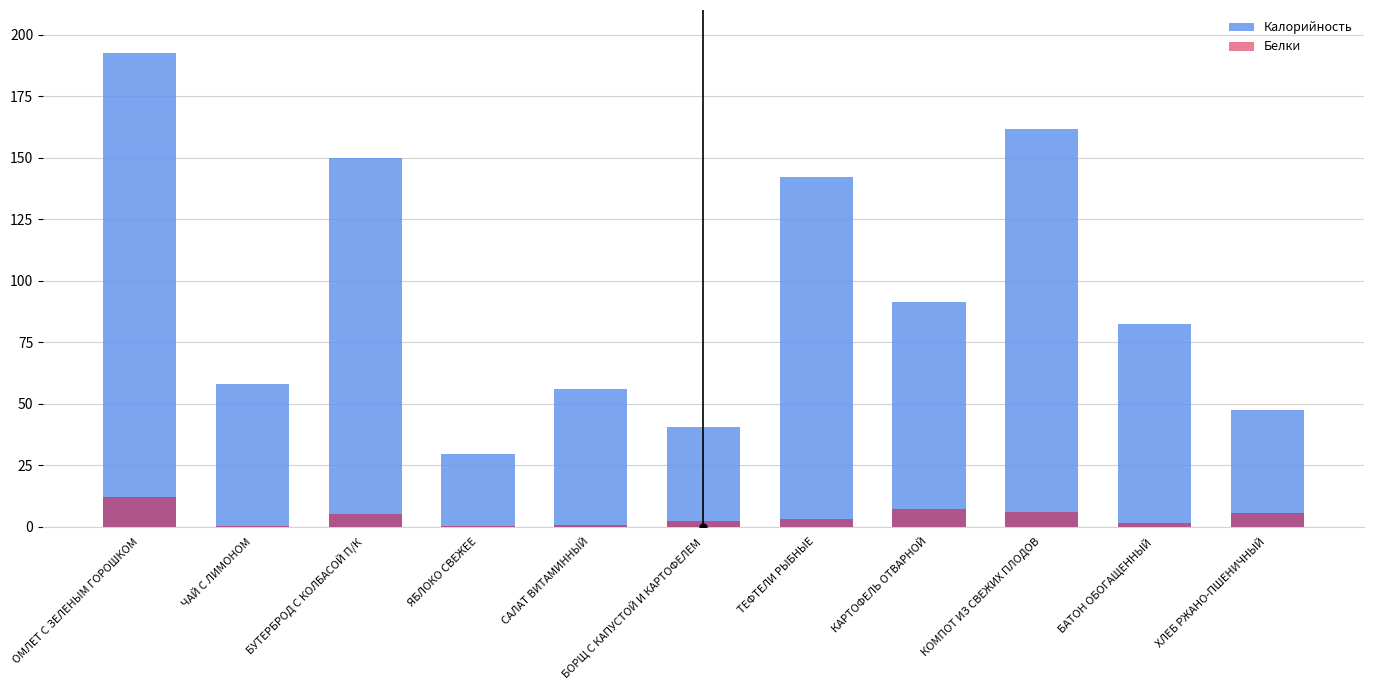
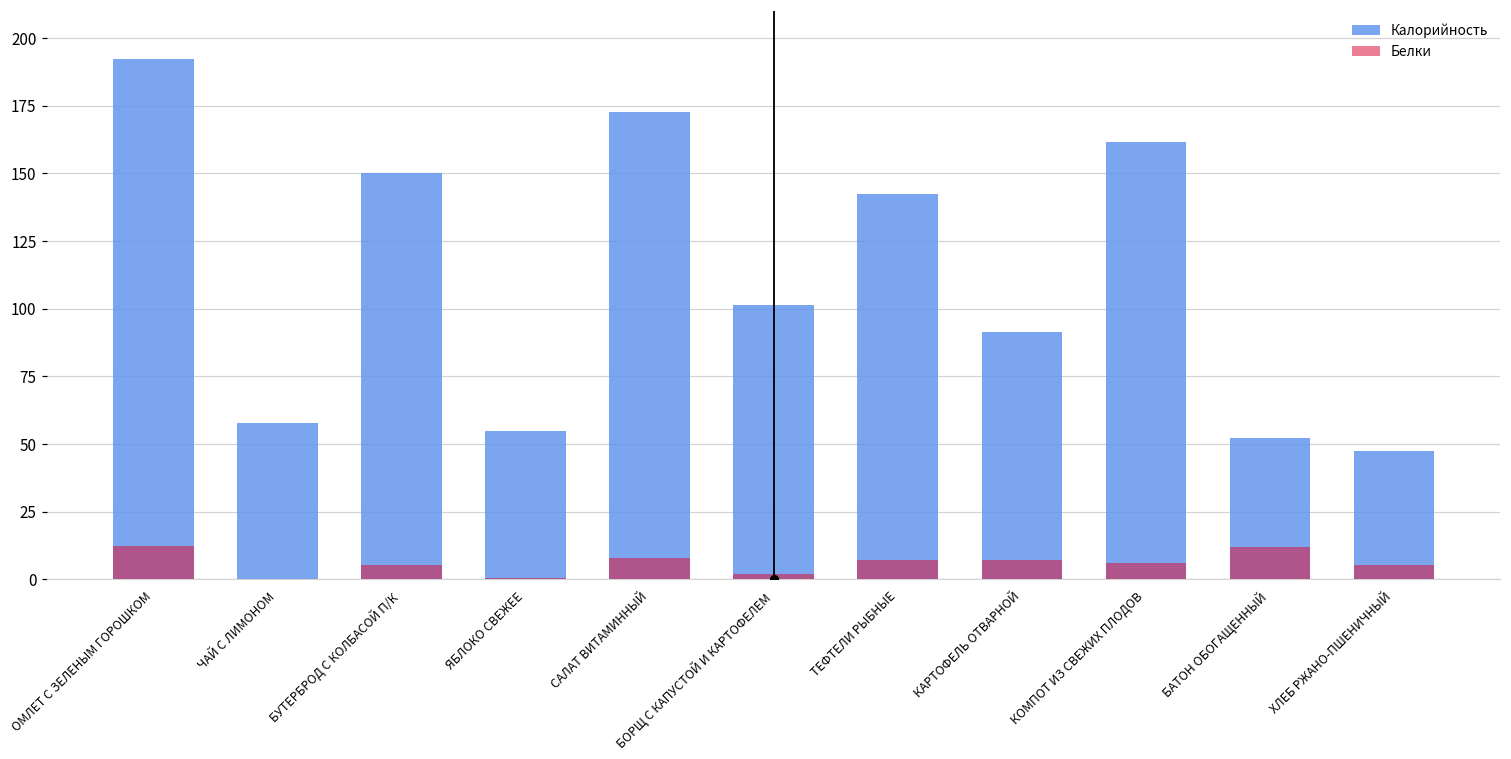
Калорийность, ЯБЛОКО СВЕЖЕЕ: 30 -> 55
Калорийность, САЛАТ ВИТАМИННЫЙ: 56 -> 173
Белки, САЛАТ ВИТАМИННЫЙ: 1 -> 8
Калорийность, БОРЩ С КАПУСТОЙ И КАРТОФЕЛЕМ: 40 -> 101
Белки, ТЕФТЕЛИ РЫБНЫЕ: 3 -> 7
Калорийность, БАТОН ОБОГАЩЕННЫЙ: 83 -> 52
Белки, БАТОН ОБОГАЩЕННЫЙ: 2 -> 12
